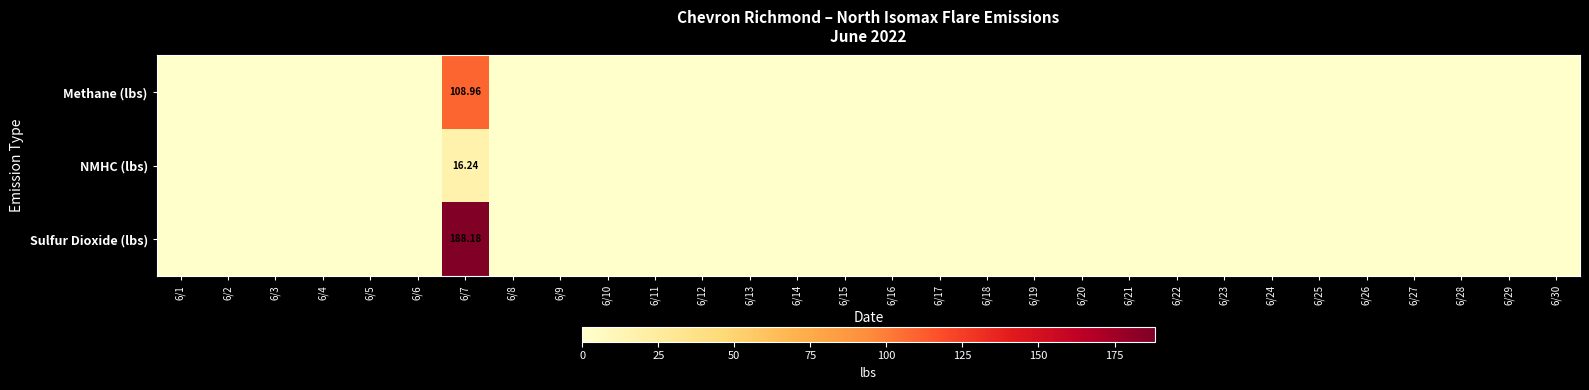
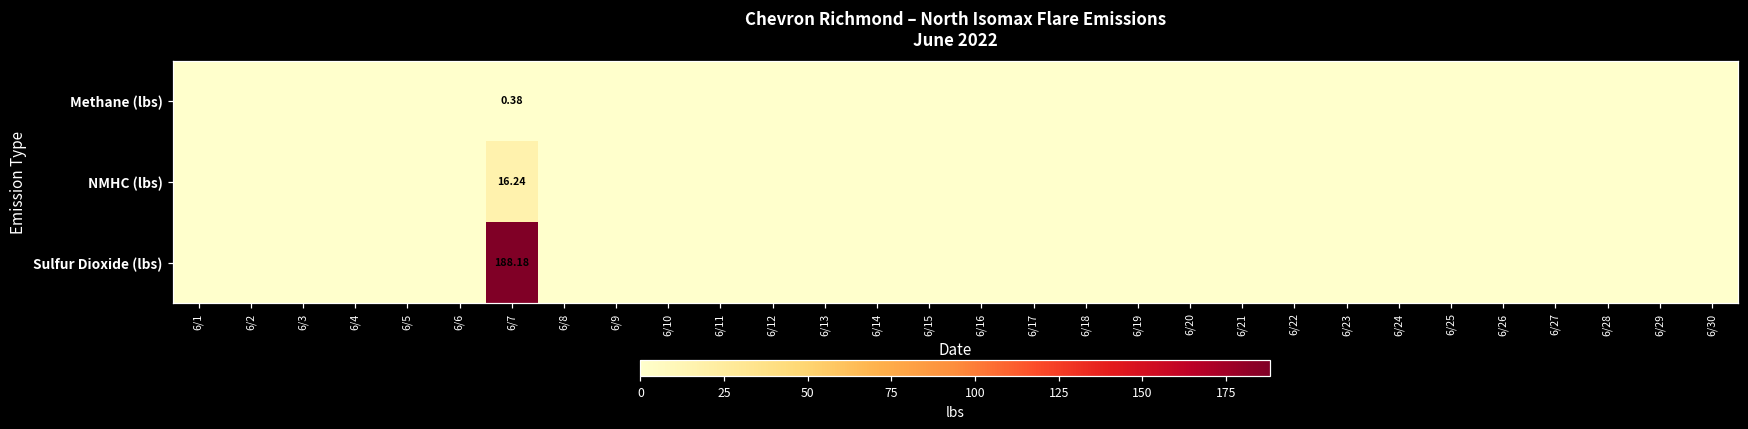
Methane (lbs), 6/7: 108.96 -> 0.38
